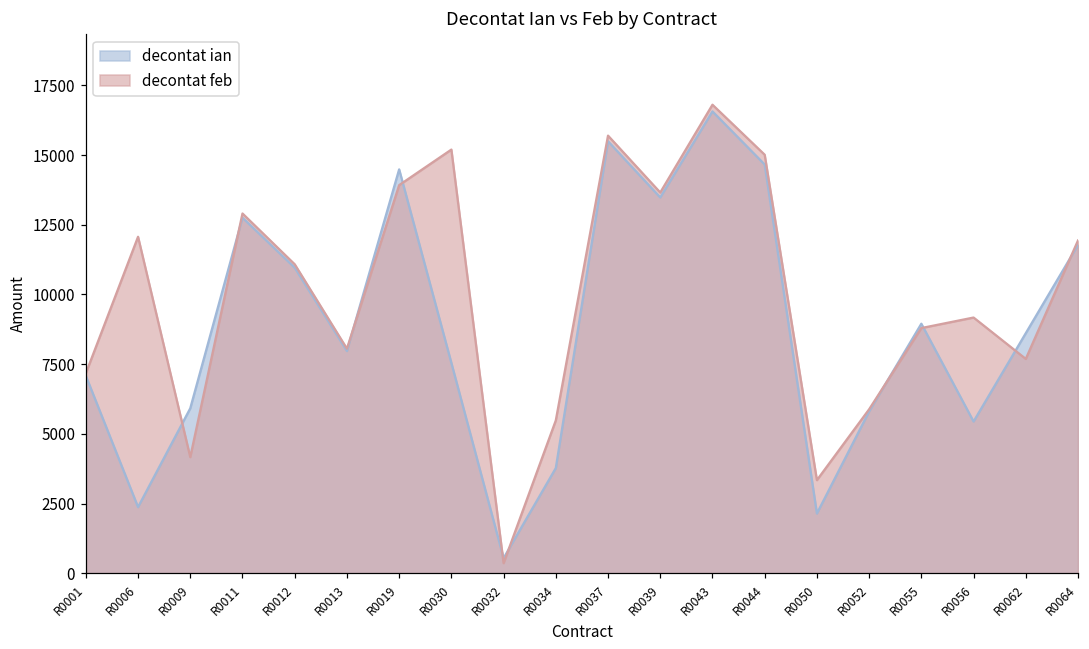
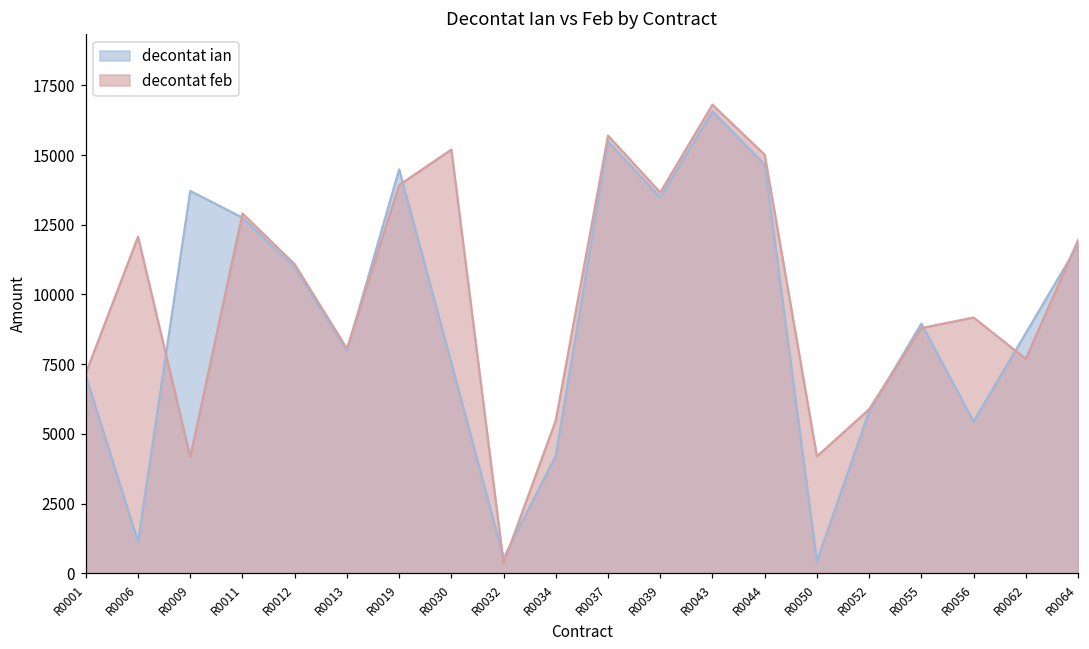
decontat ian, R0006: 2400 -> 1100
decontat ian, R0009: 5900 -> 13700
decontat ian, R0034: 3800 -> 4200
decontat ian, R0050: 2100 -> 400
decontat feb, R0050: 3300 -> 4200
